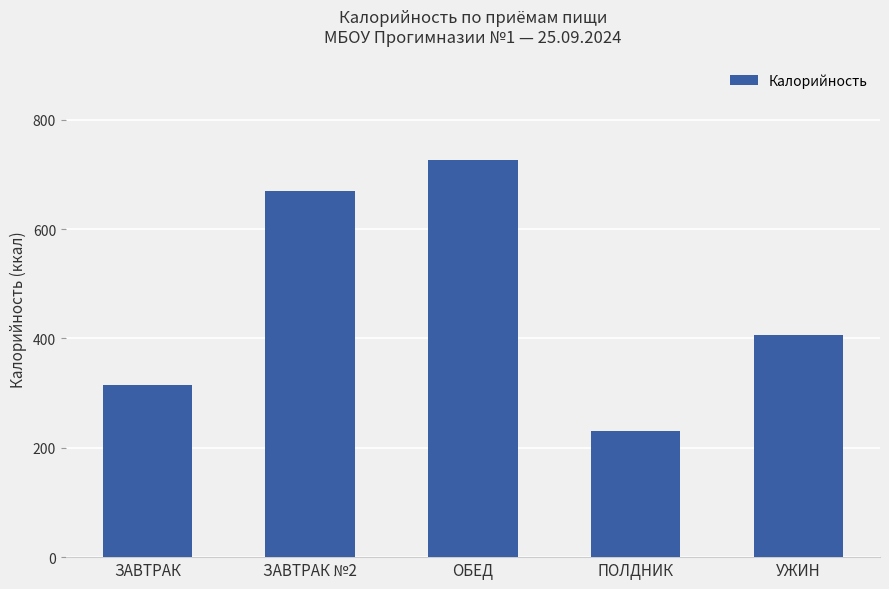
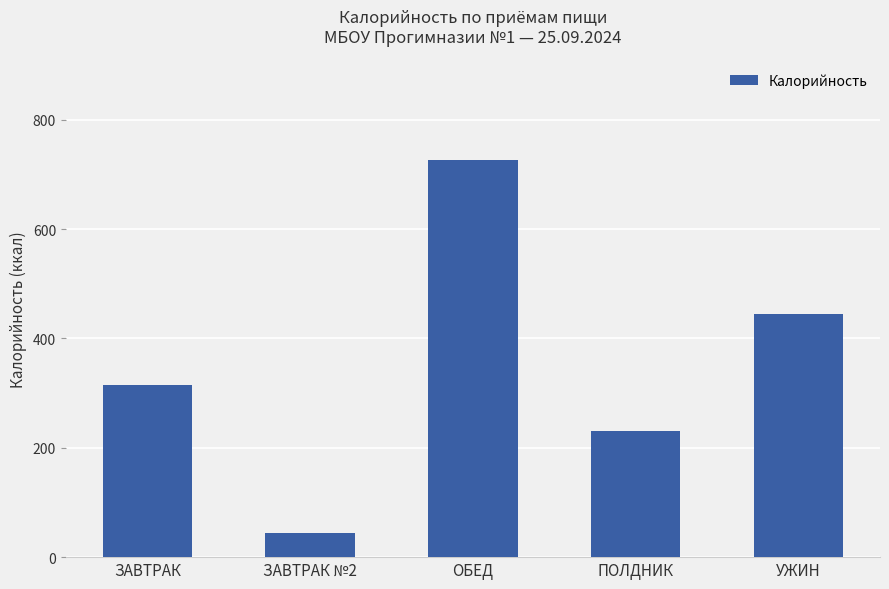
ЗАВТРАК №2: 670 -> 40
УЖИН: 410 -> 440
